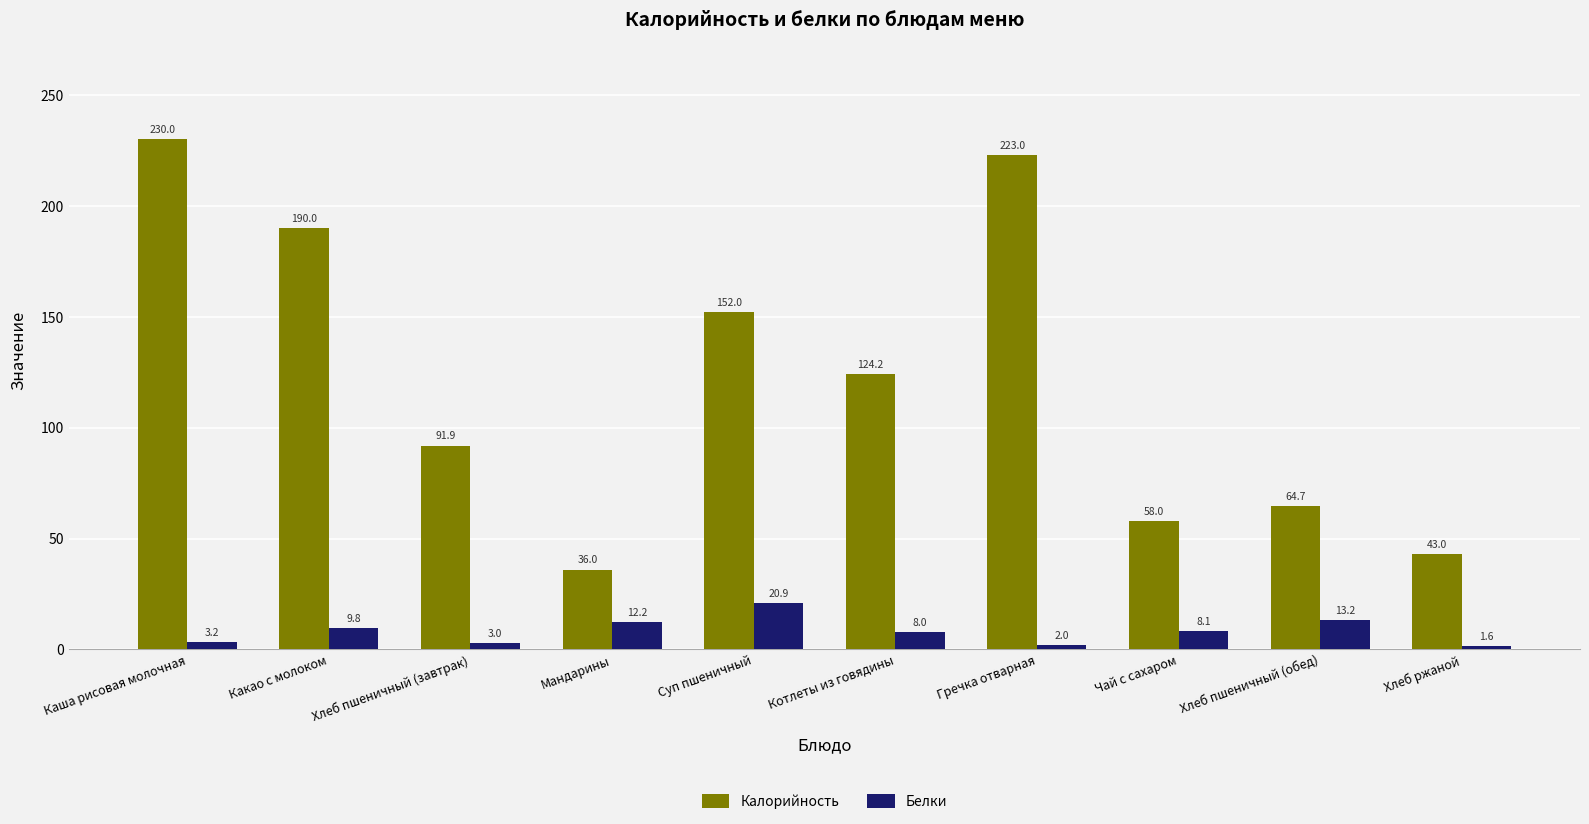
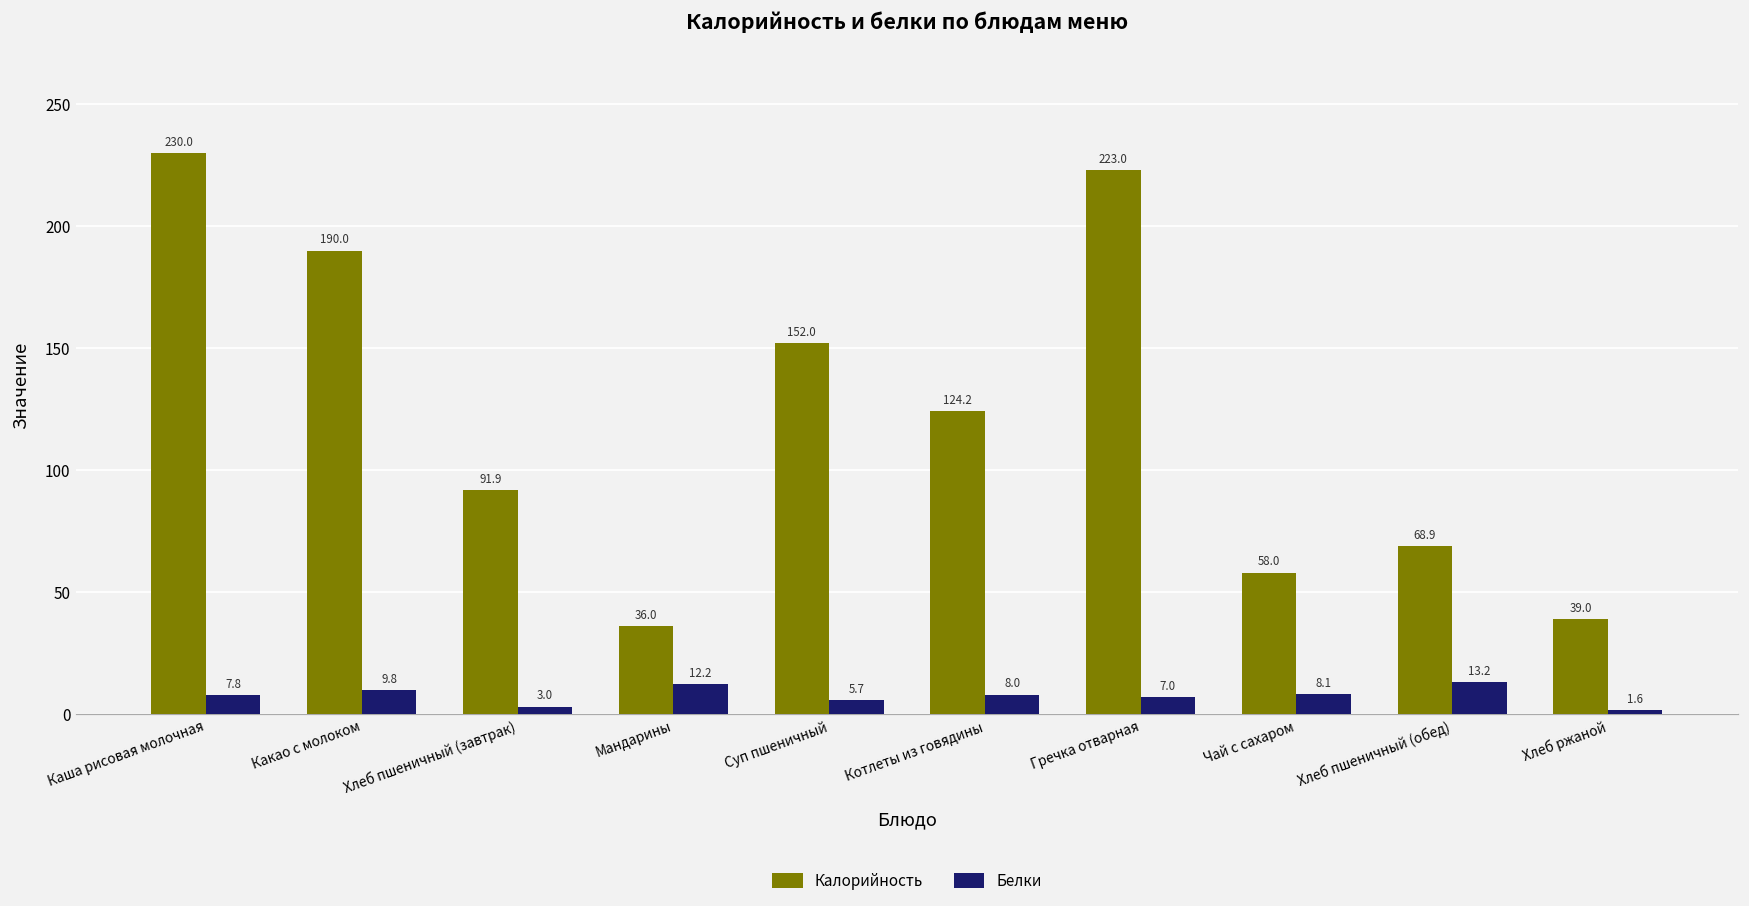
Белки, Каша рисовая молочная: 3.2 -> 7.8
Белки, Суп пшеничный: 20.9 -> 5.7
Белки, Гречка отварная: 2.0 -> 7.0
Калорийность, Хлеб пшеничный (обед): 64.7 -> 68.9
Калорийность, Хлеб ржаной: 43.0 -> 39.0
